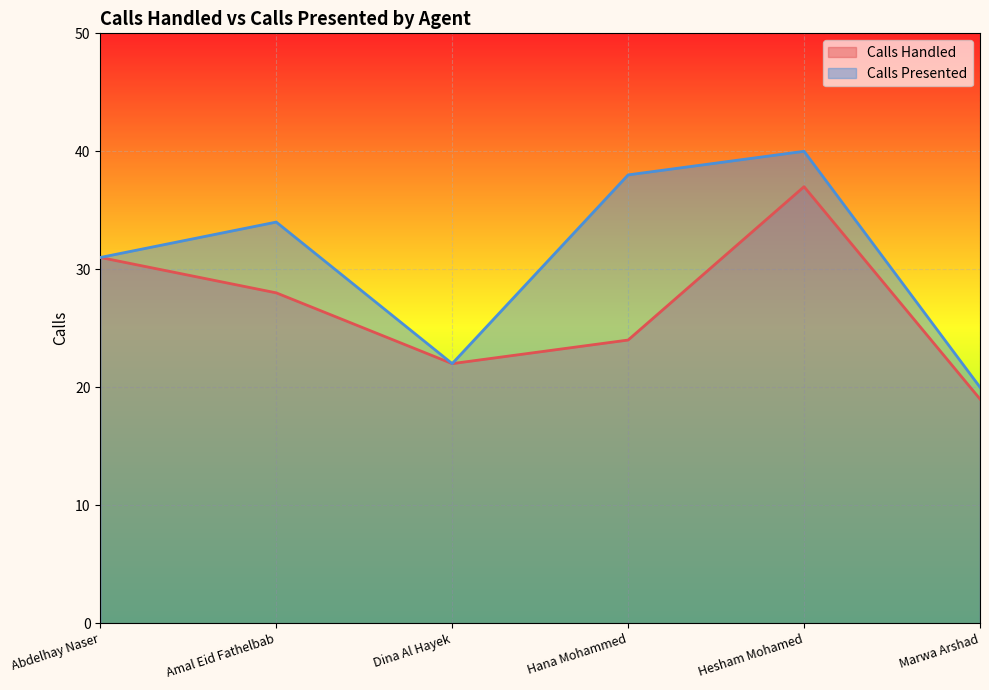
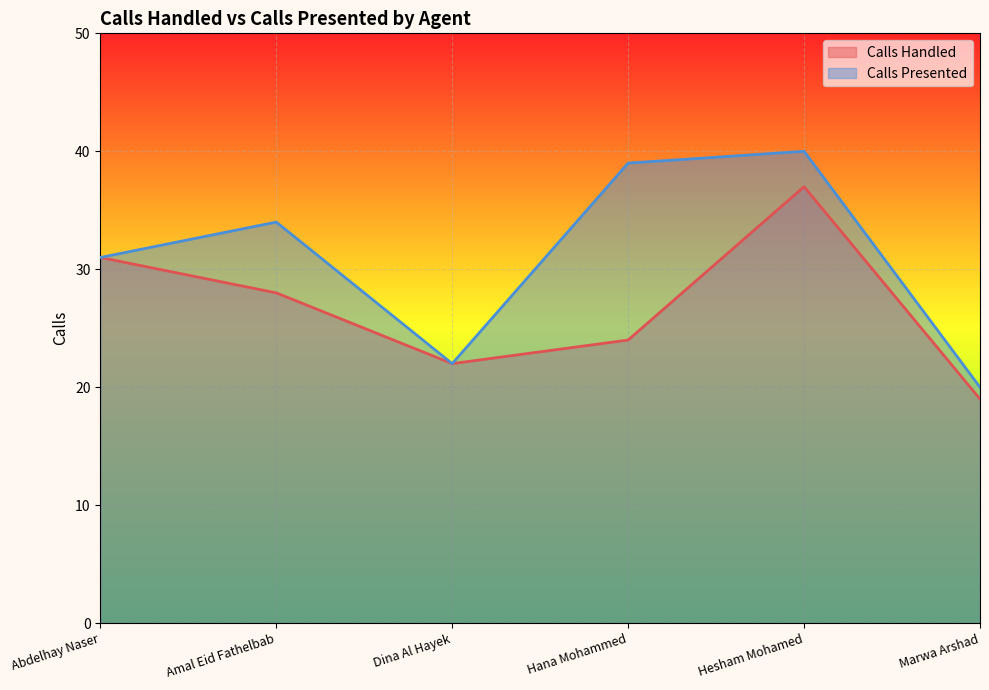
Calls Presented, Hana Mohammed: 38 -> 39
